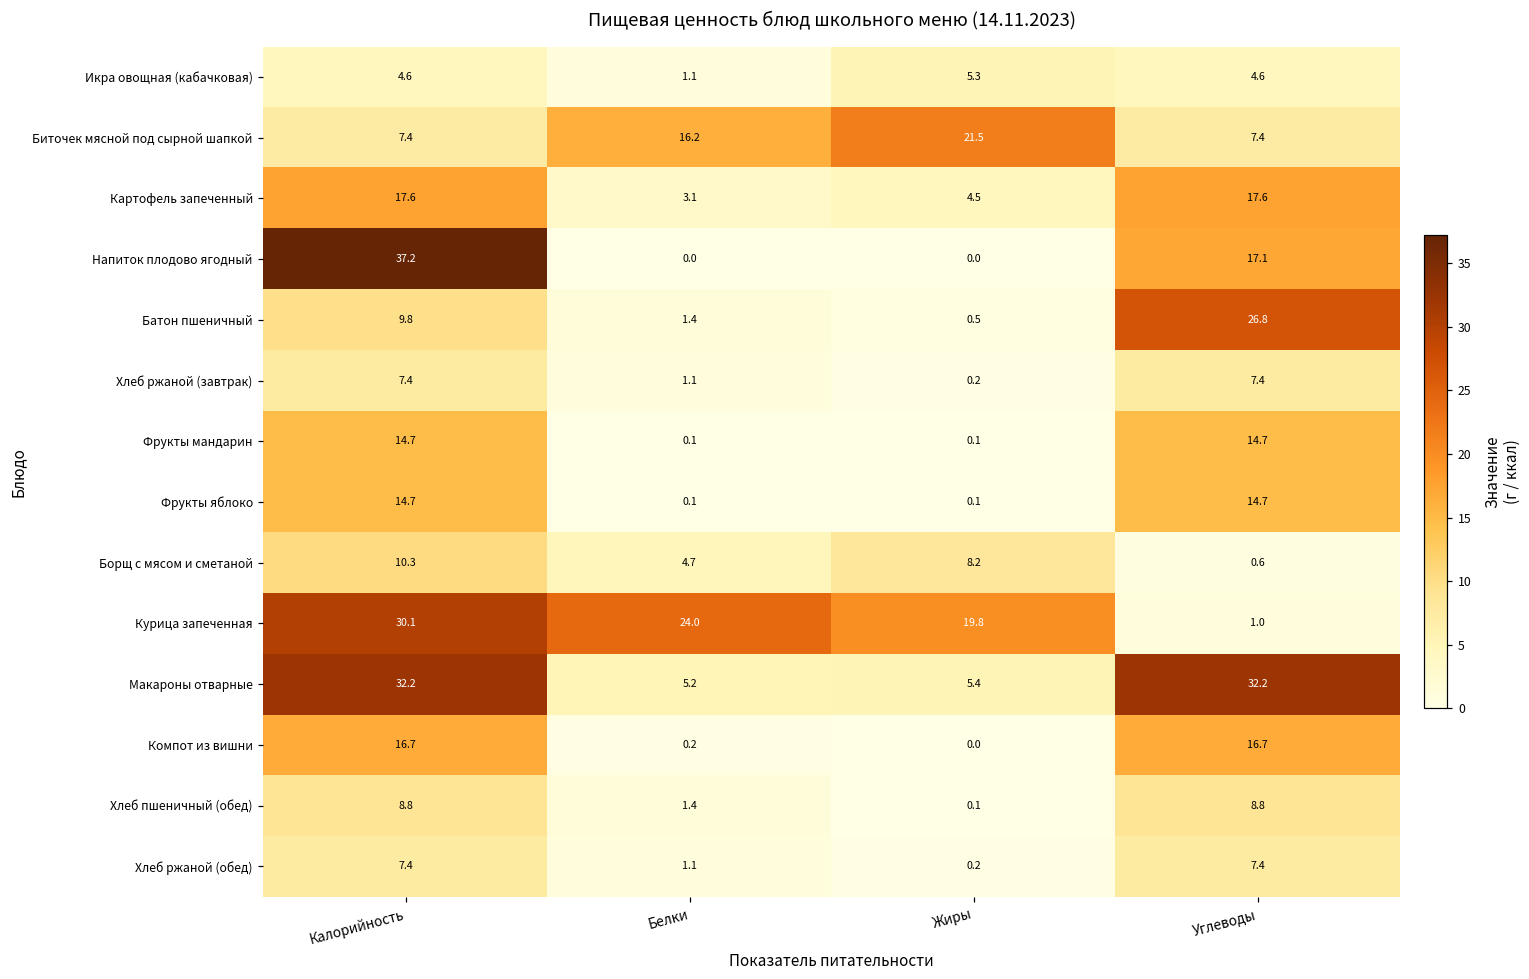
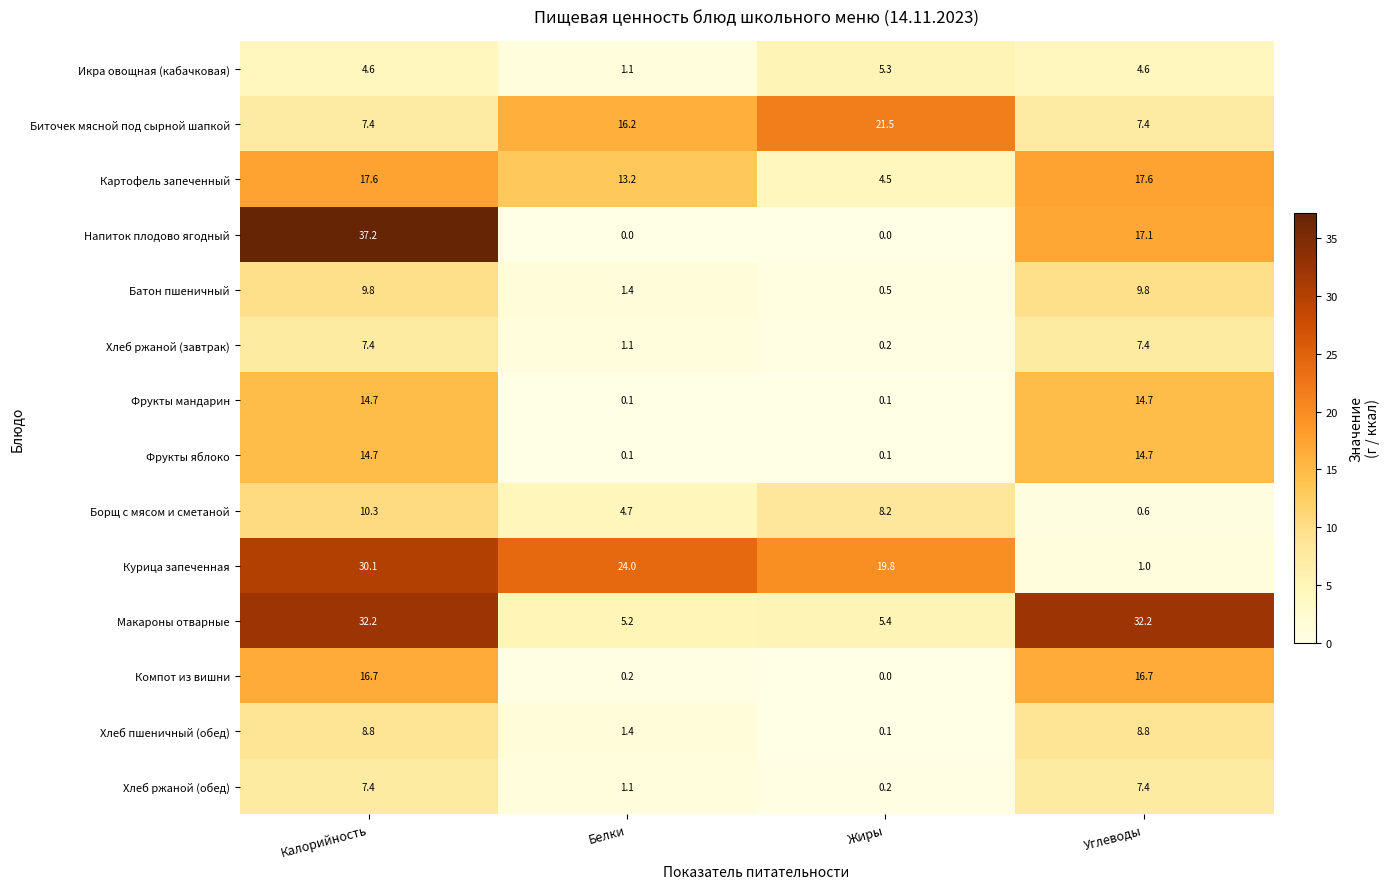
Картофель запеченный, Белки: 3.1 -> 13.2
Батон пшеничный, Углеводы: 26.8 -> 9.8
